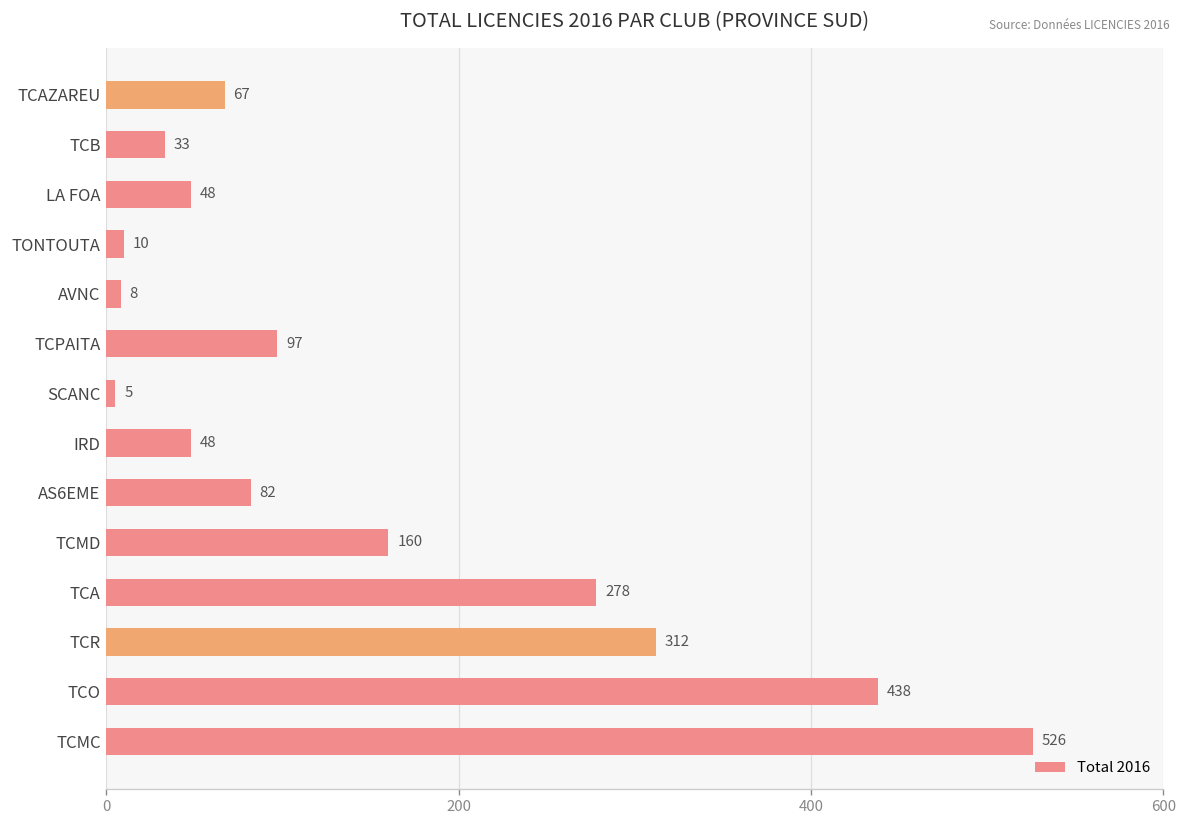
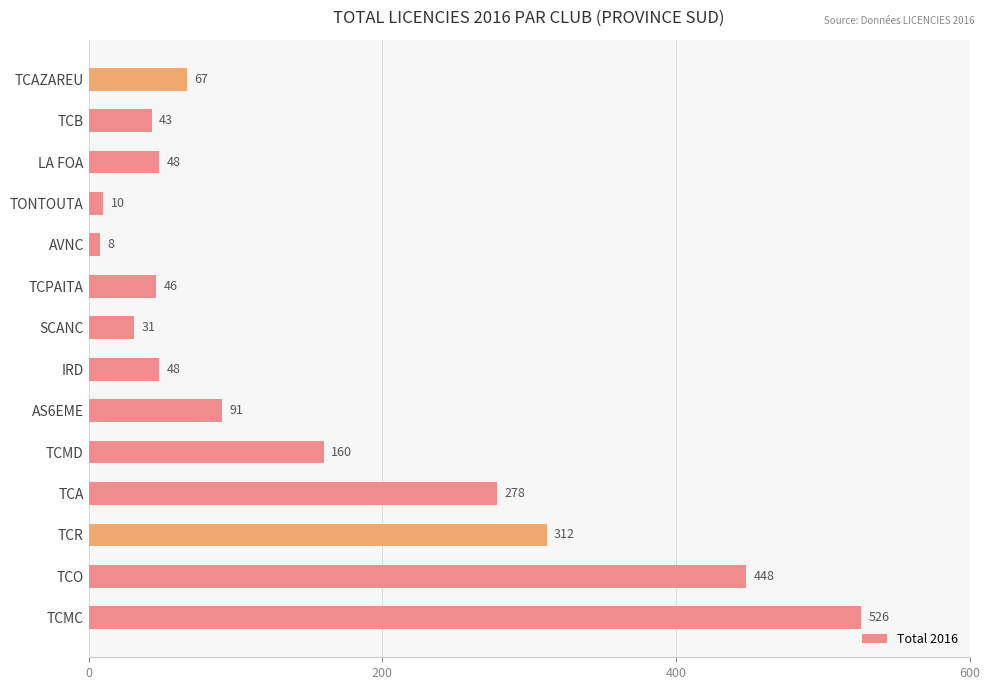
TCB: 33 -> 43
TCPAITA: 97 -> 46
SCANC: 5 -> 31
AS6EME: 82 -> 91
TCO: 438 -> 448
